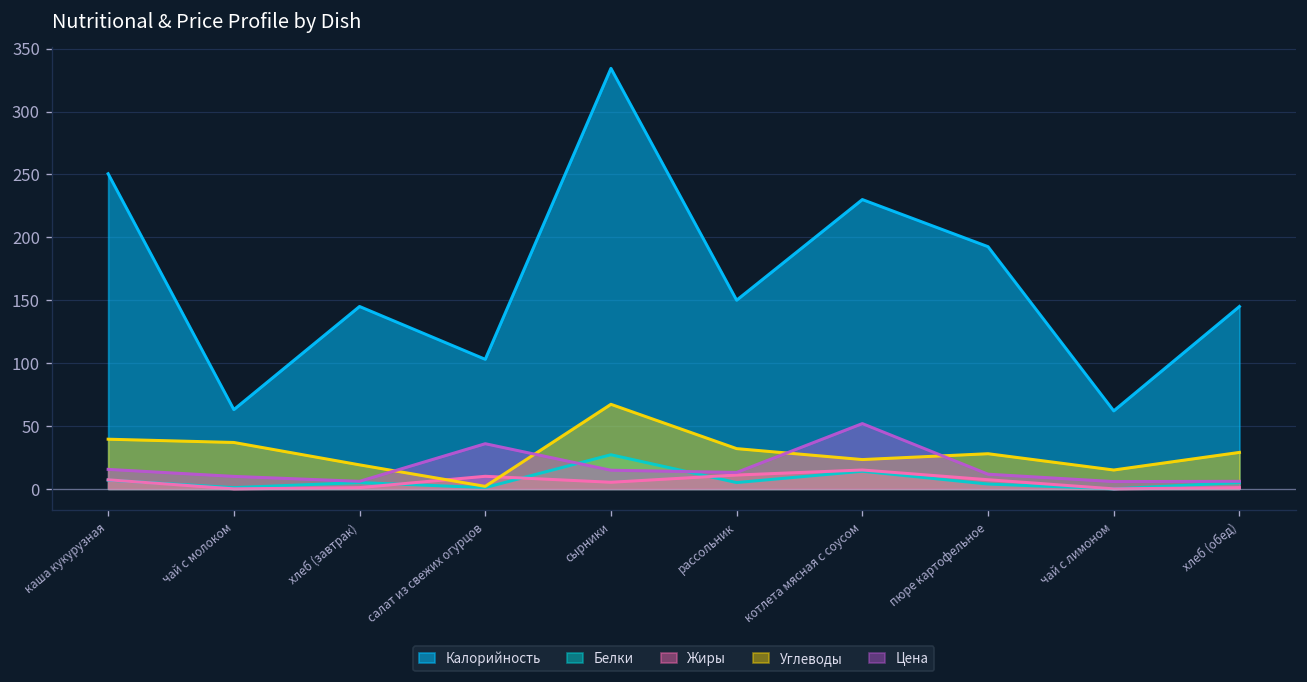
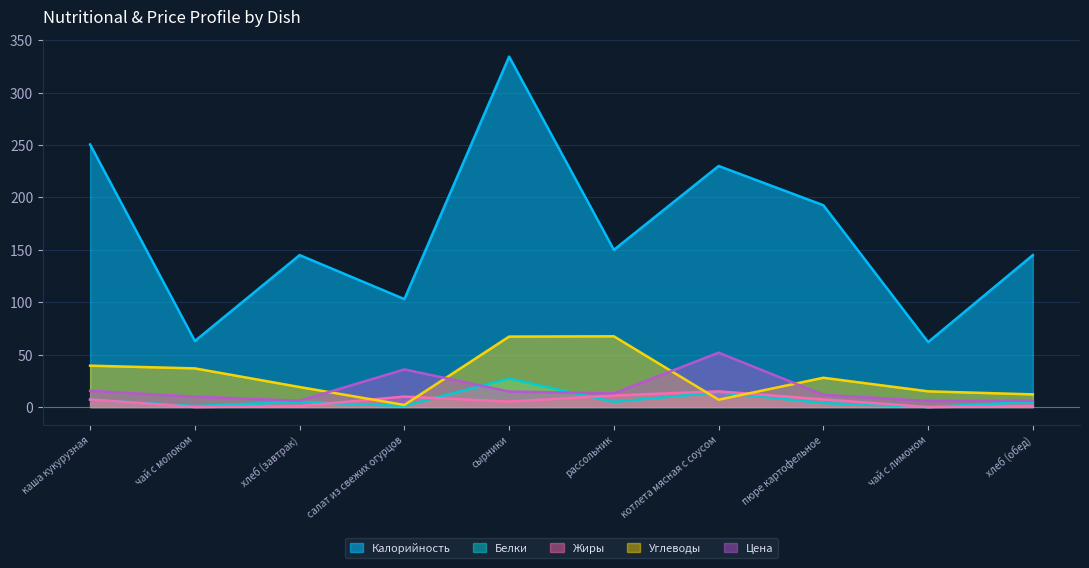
Углеводы, рассольник: 32 -> 68
Углеводы, котлета мясная с соусом: 23 -> 7
Углеводы, хлеб (обед): 29 -> 12
